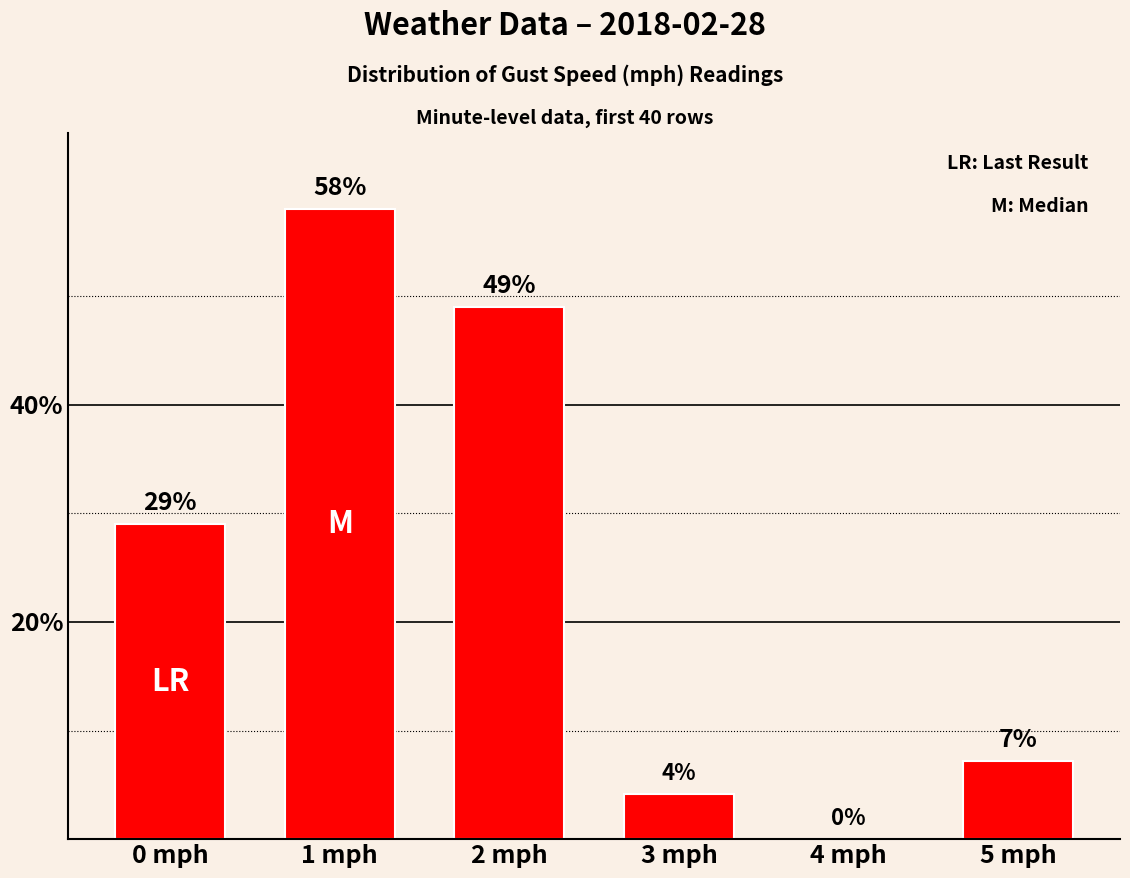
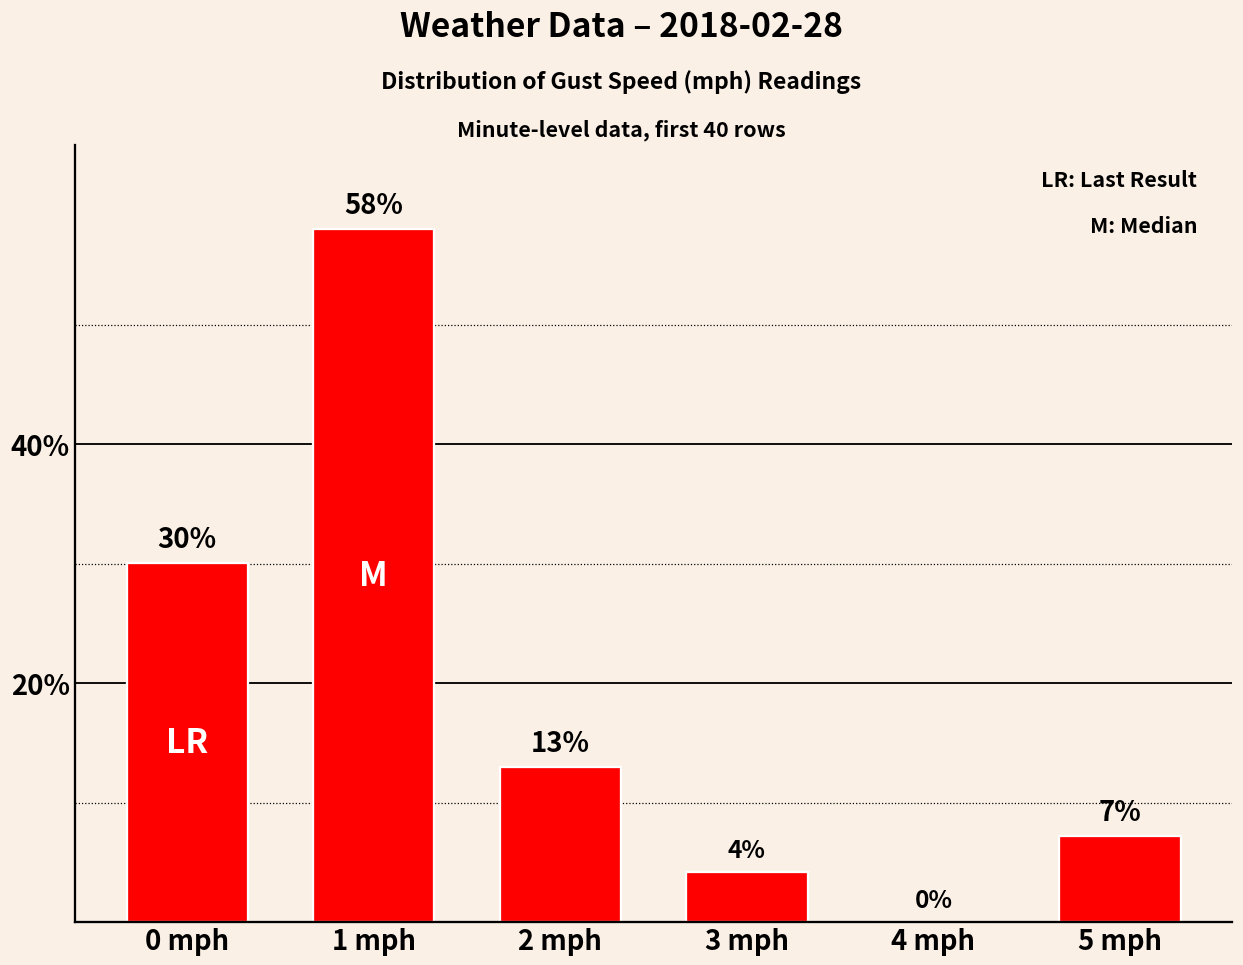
0 mph: 29% -> 30%
2 mph: 49% -> 13%
